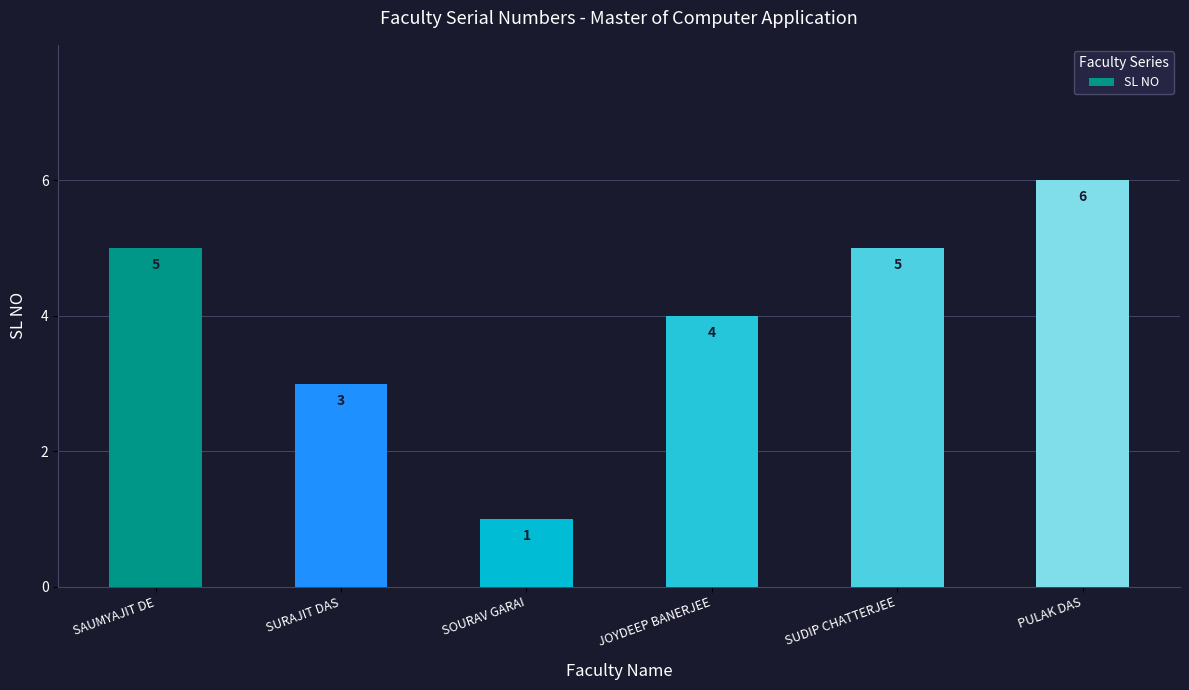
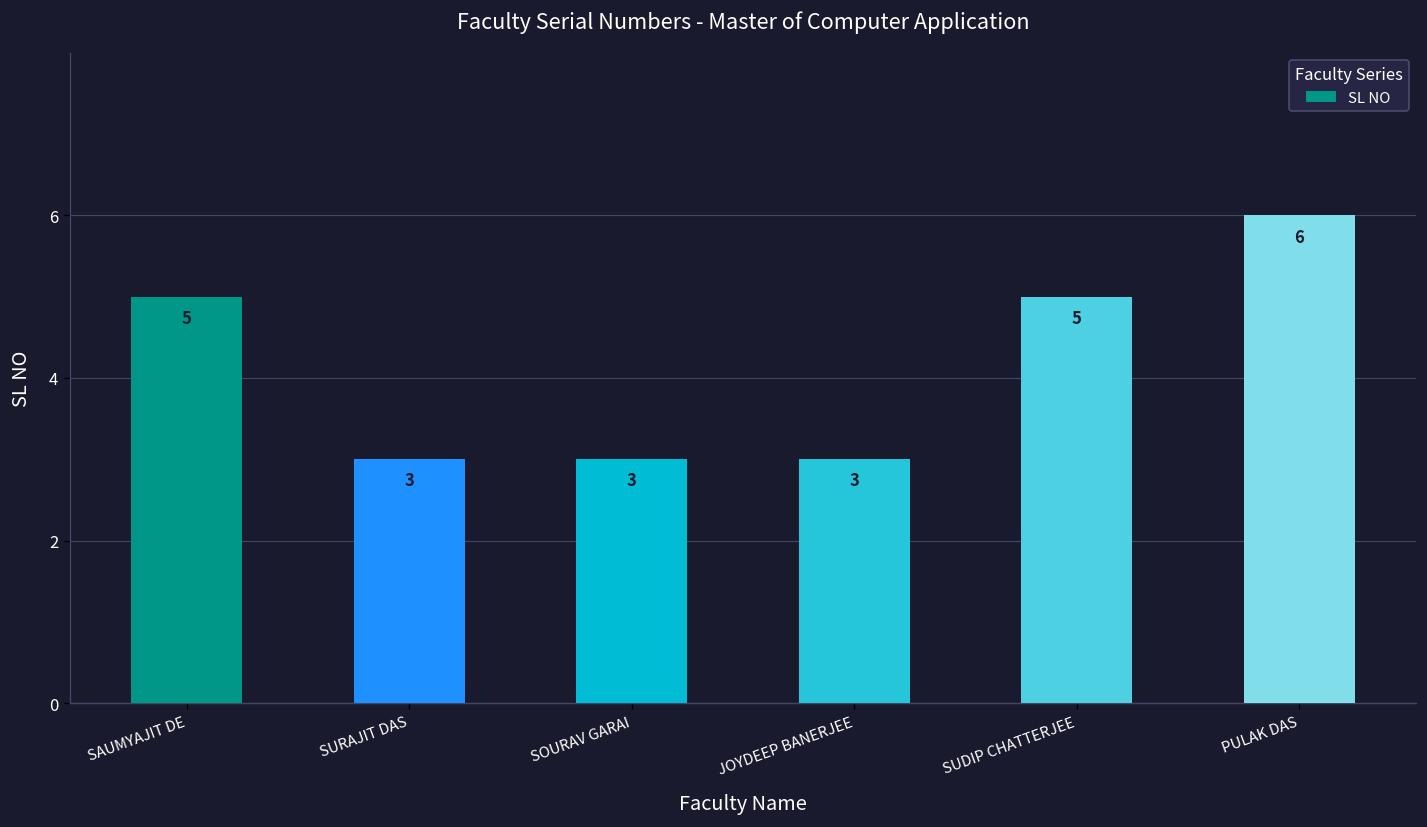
SOURAV GARAI: 1 -> 3
JOYDEEP BANERJEE: 4 -> 3
